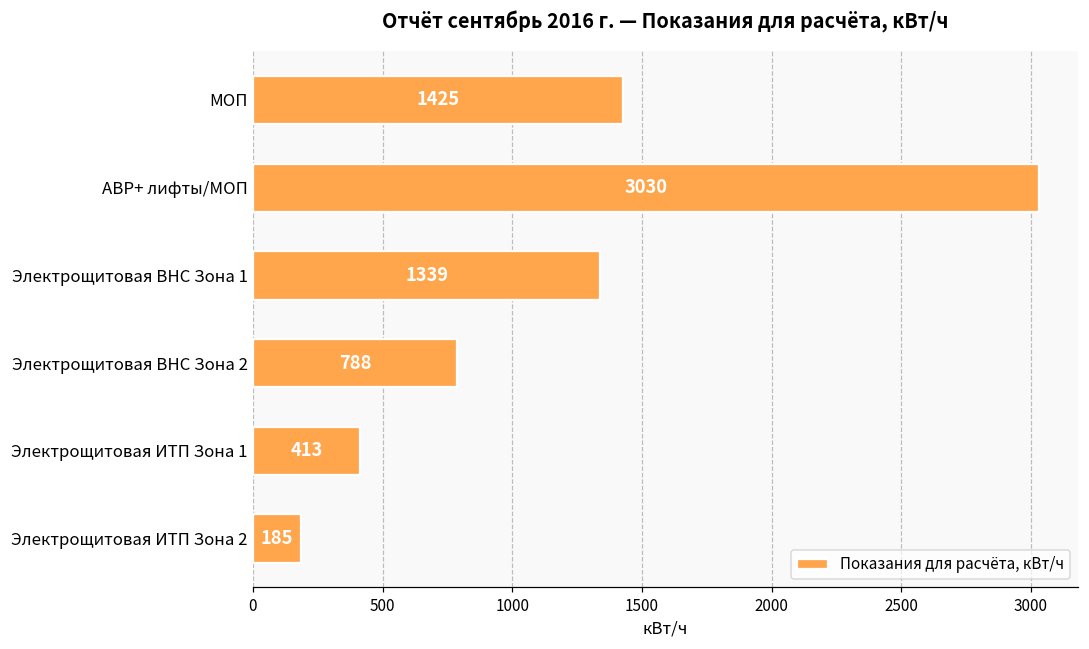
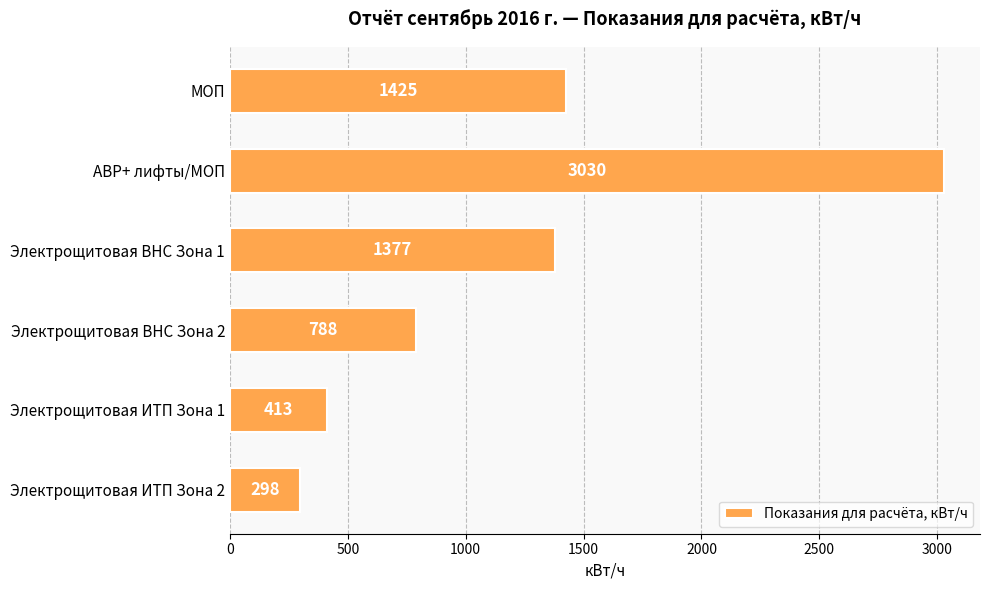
Электрощитовая ВНС Зона 1: 1339 -> 1377
Электрощитовая ИТП Зона 2: 185 -> 298
